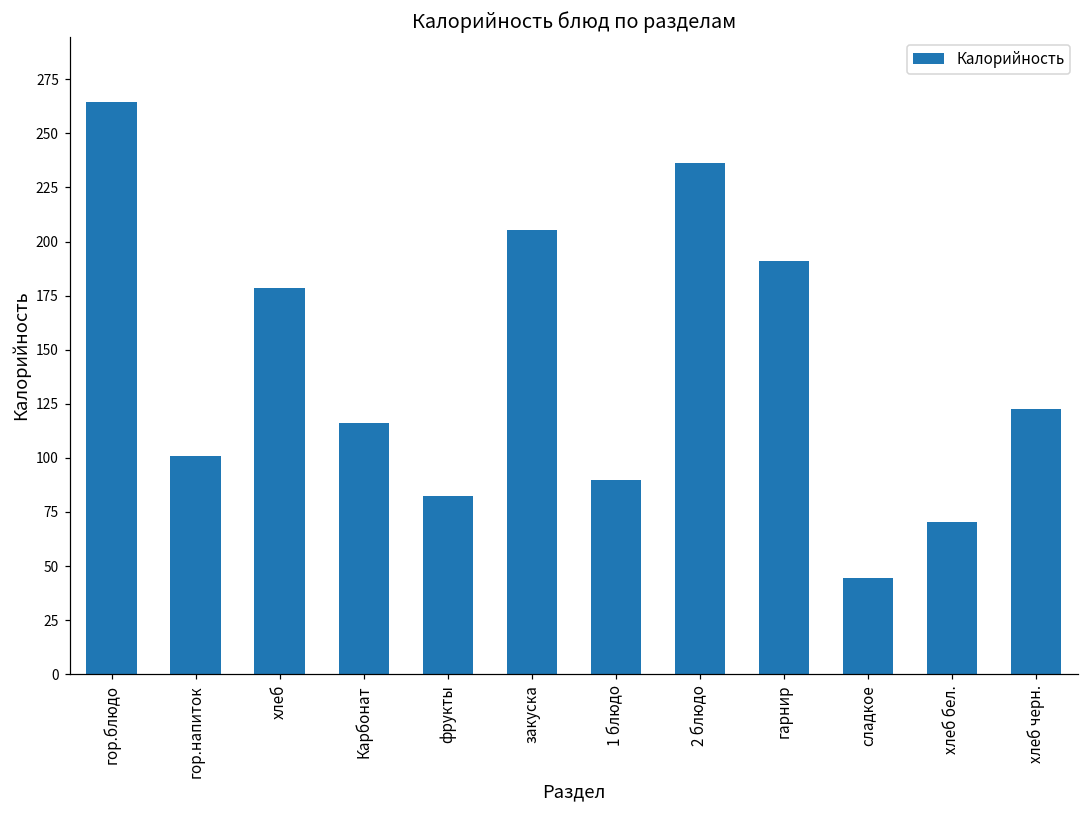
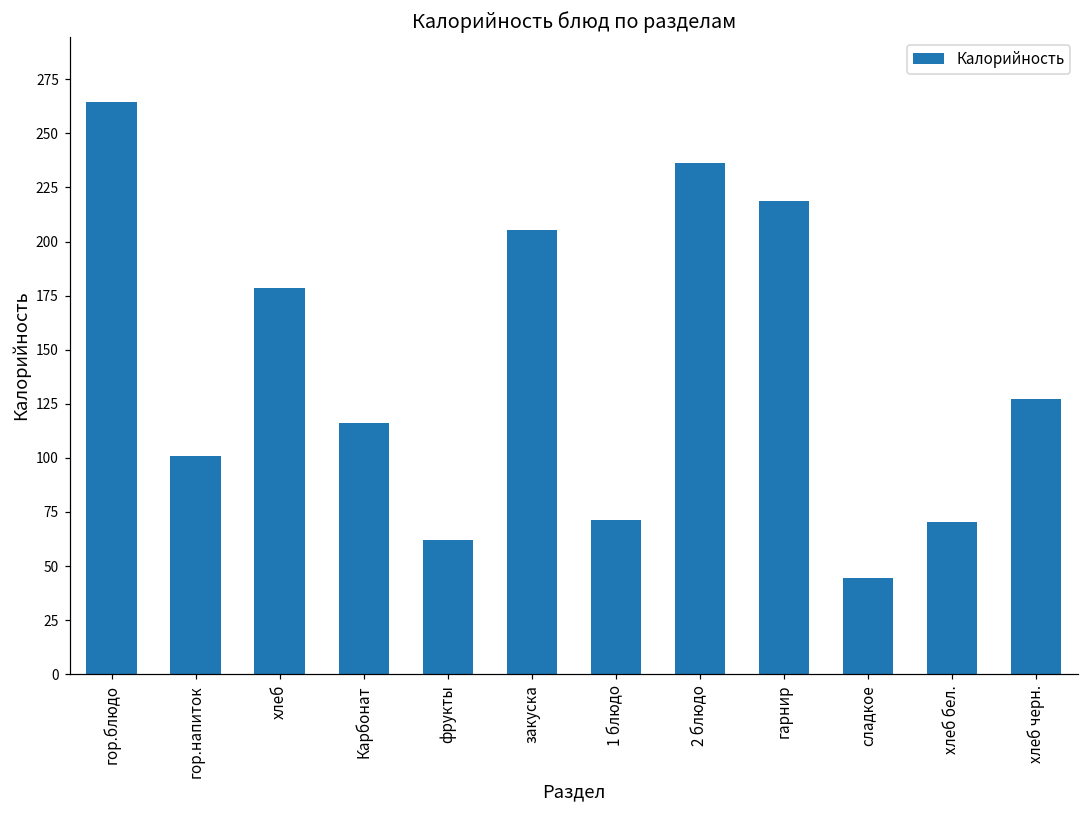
фрукты: 82 -> 62
1 блюдо: 90 -> 71
гарнир: 191 -> 219
хлеб черн.: 122 -> 127
